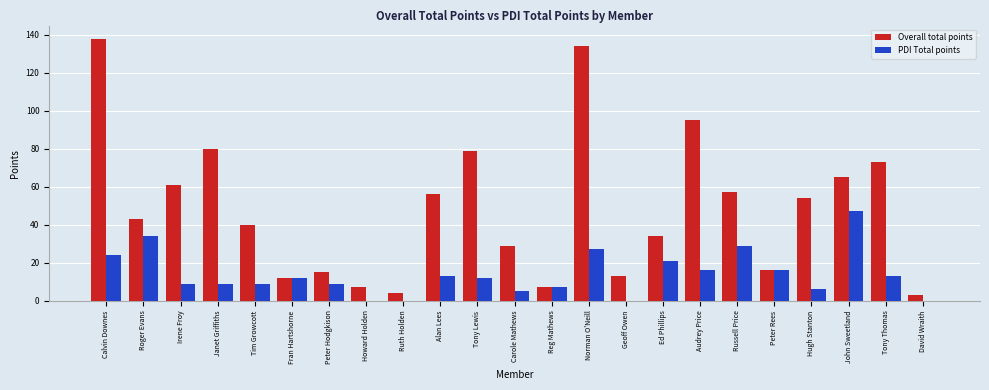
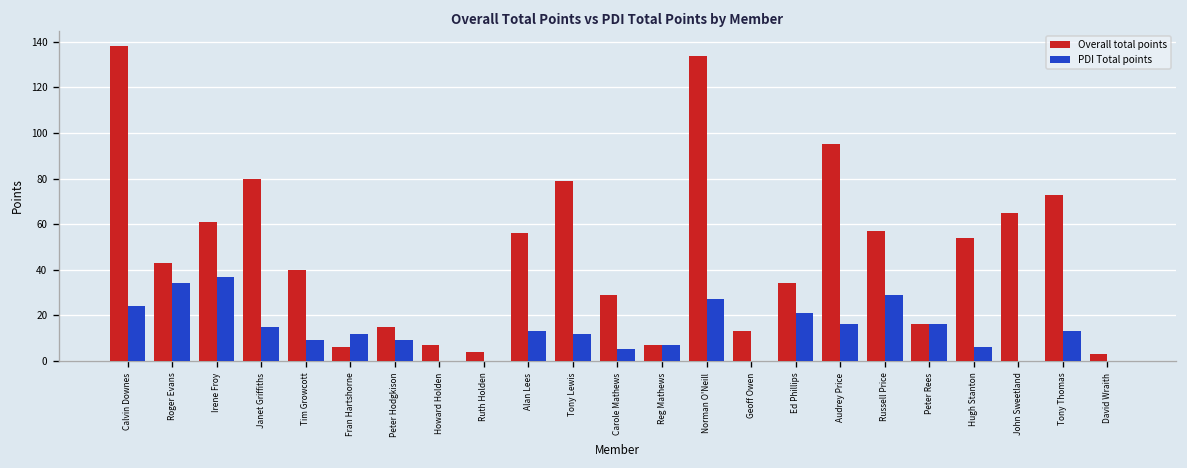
PDI Total points, Irene Froy: 9 -> 37
PDI Total points, Janet Griffiths: 9 -> 15
Overall total points, Fran Hartshorne: 12 -> 6
PDI Total points, John Sweetland: 47 -> 0
